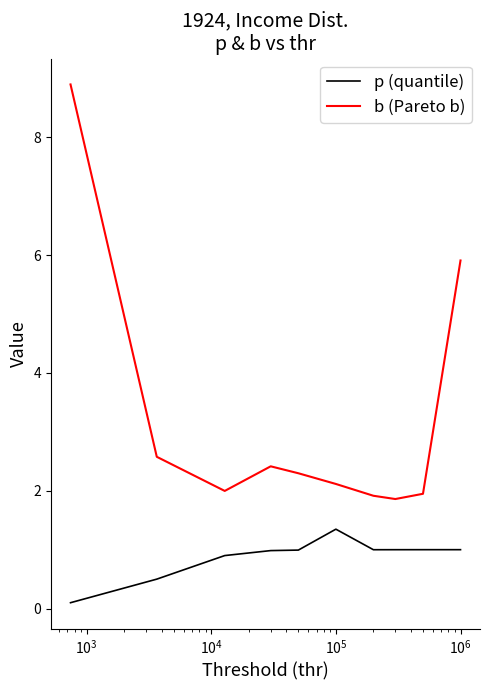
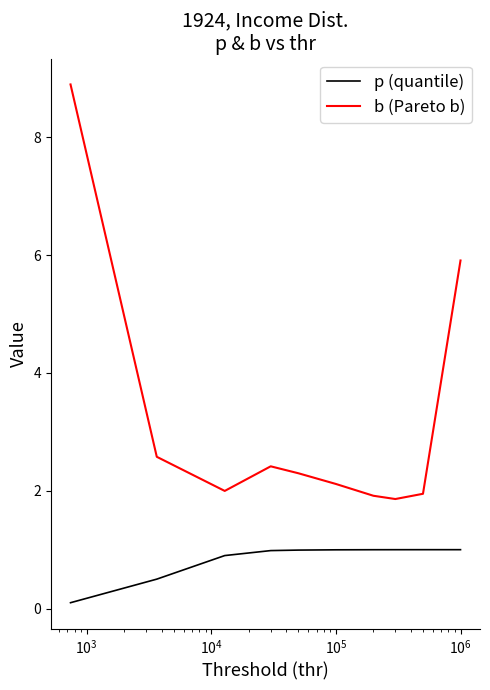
p (quantile), 10^5: 1.3 -> 1.0
